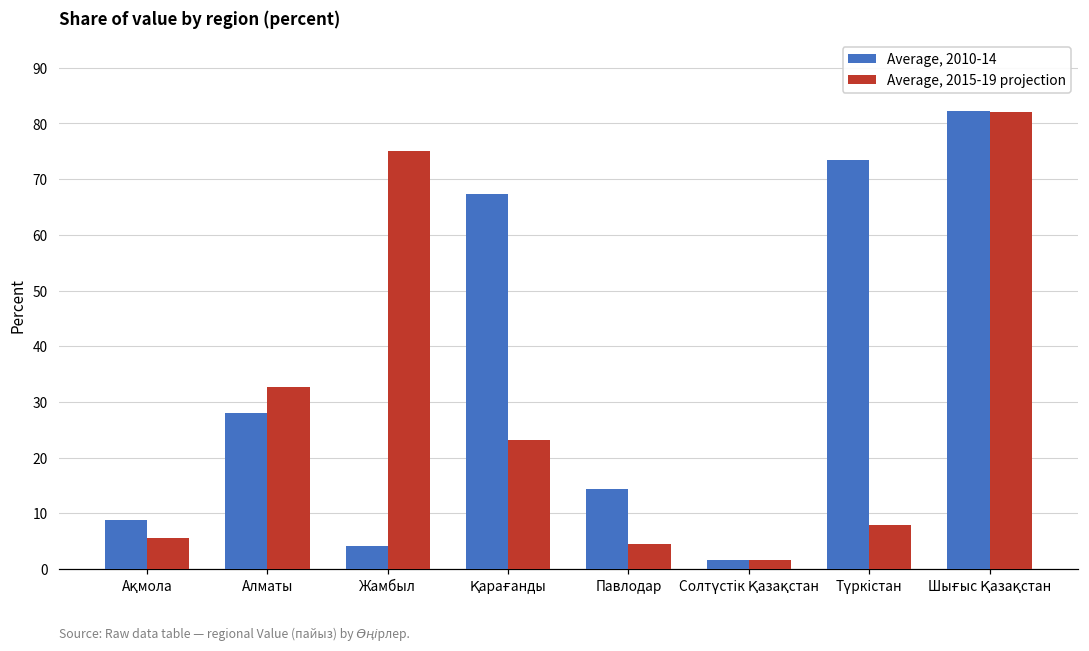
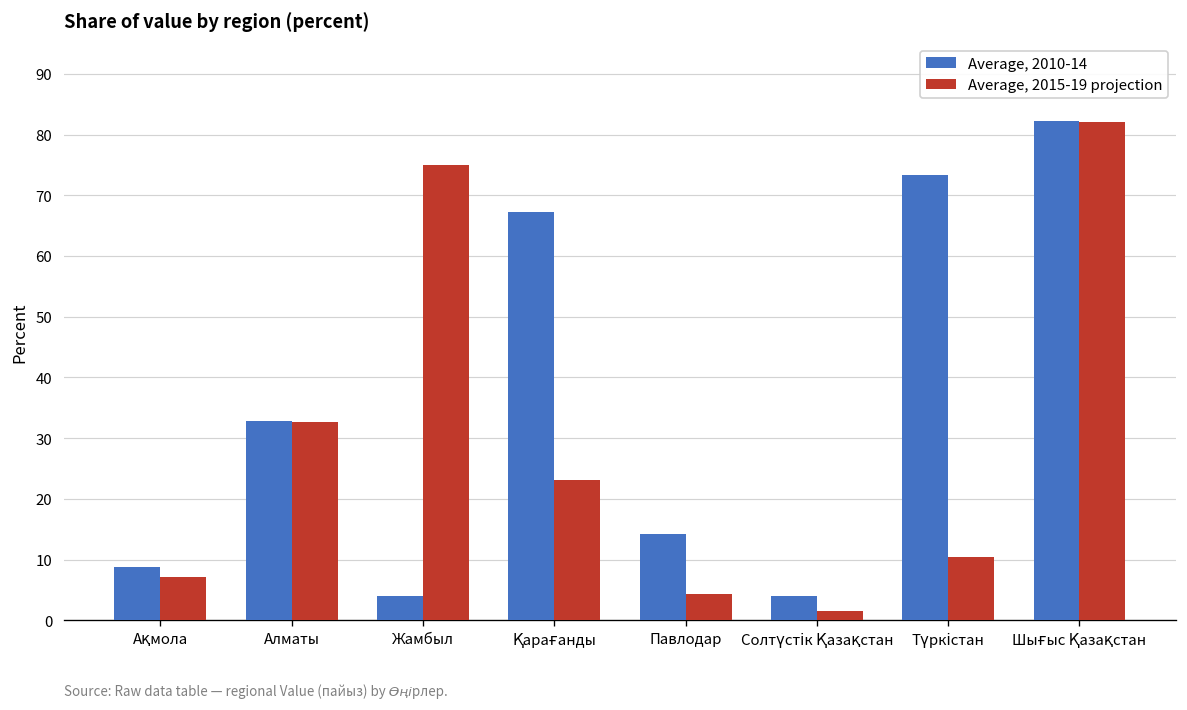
Average, 2015-19 projection, Ақмола: 6 -> 7
Average, 2010-14, Алматы: 28 -> 33
Average, 2010-14, Солтүстік Қазақстан: 2 -> 4
Average, 2015-19 projection, Түркістан: 8 -> 10
